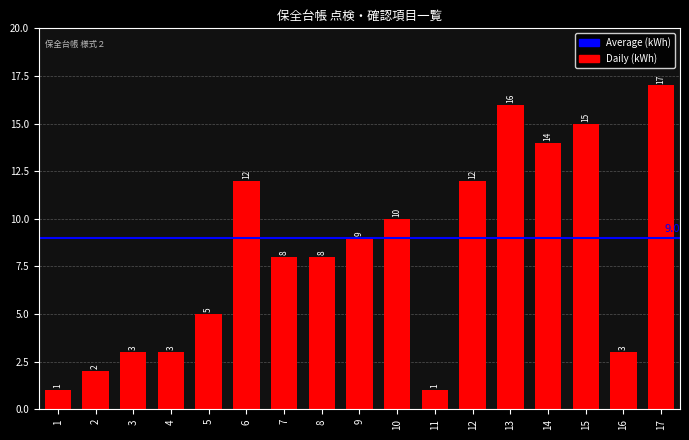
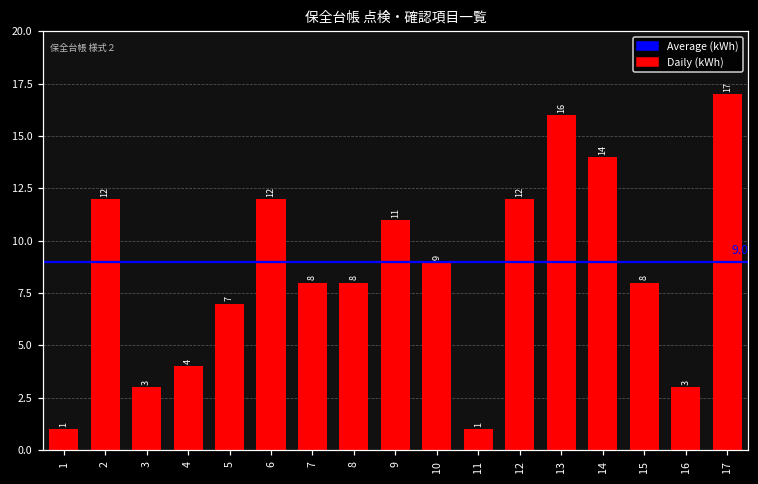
2: 2 -> 12
4: 3 -> 4
5: 5 -> 7
9: 9 -> 11
10: 10 -> 9
15: 15 -> 8
